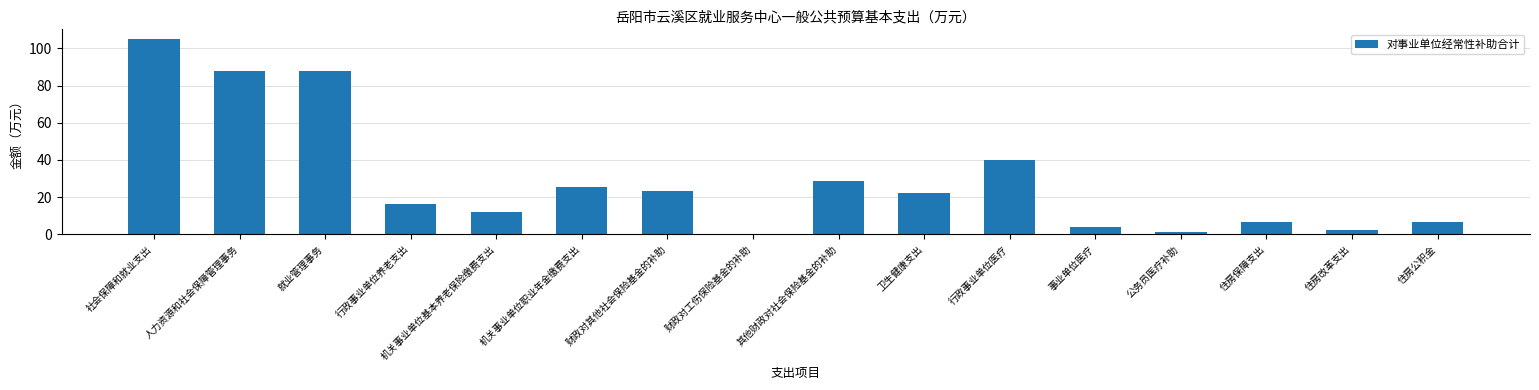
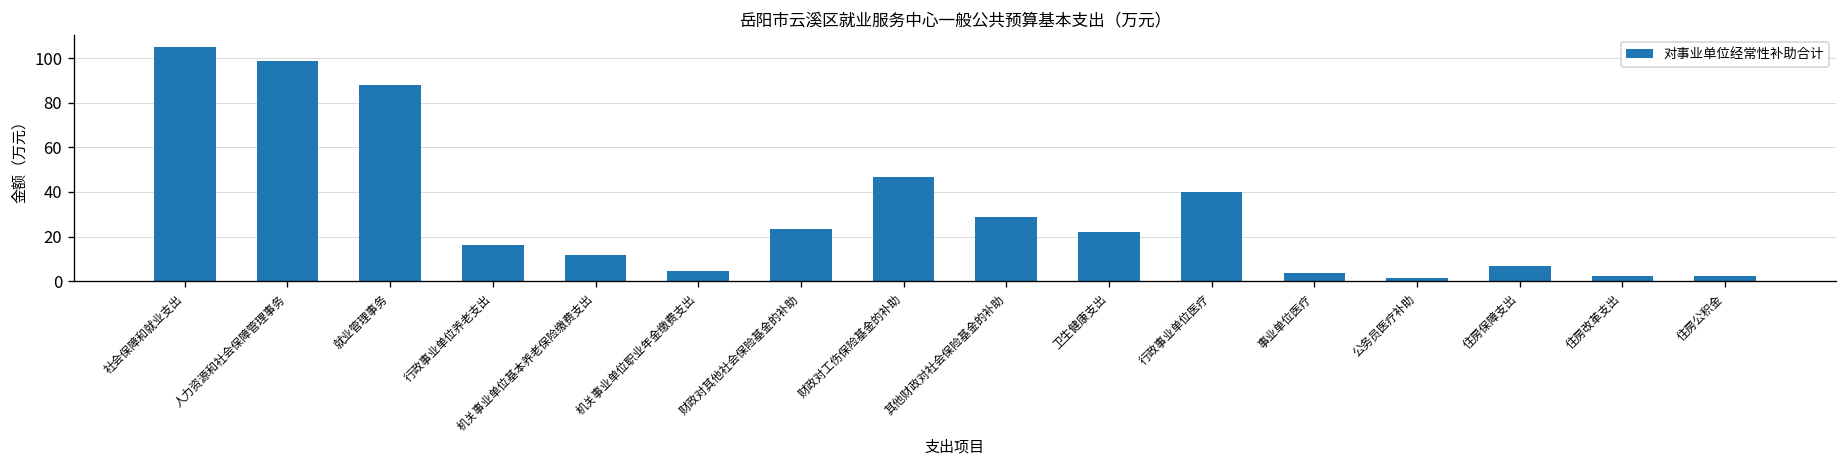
人力资源和社会保障管理事务: 88 -> 99
机关事业单位职业年金缴费支出: 25 -> 5
财政对工伤保险基金的补助: 0 -> 47
住房公积金: 7 -> 2
